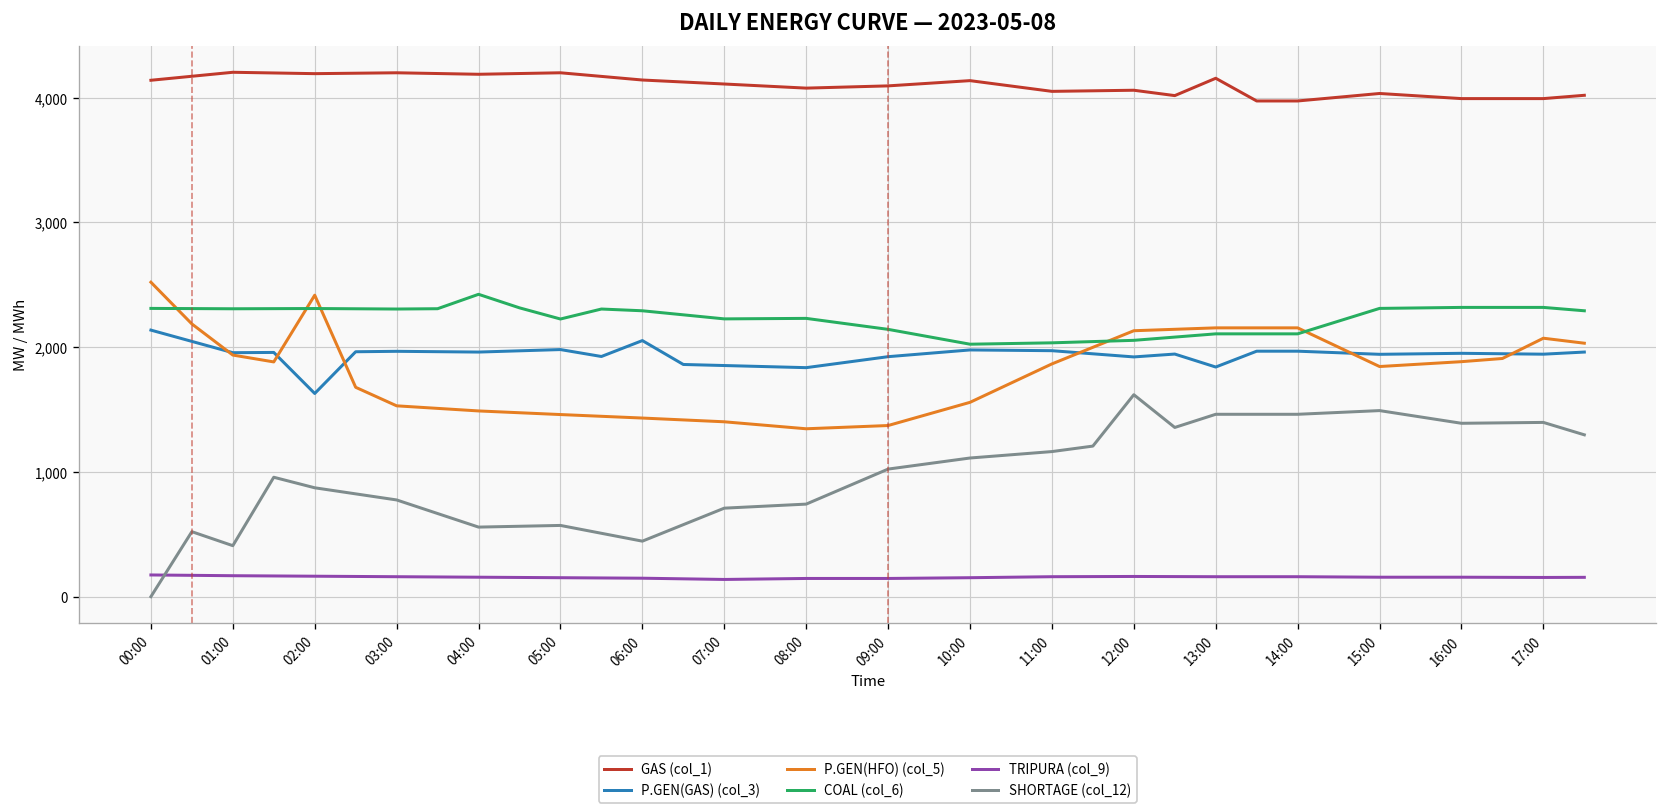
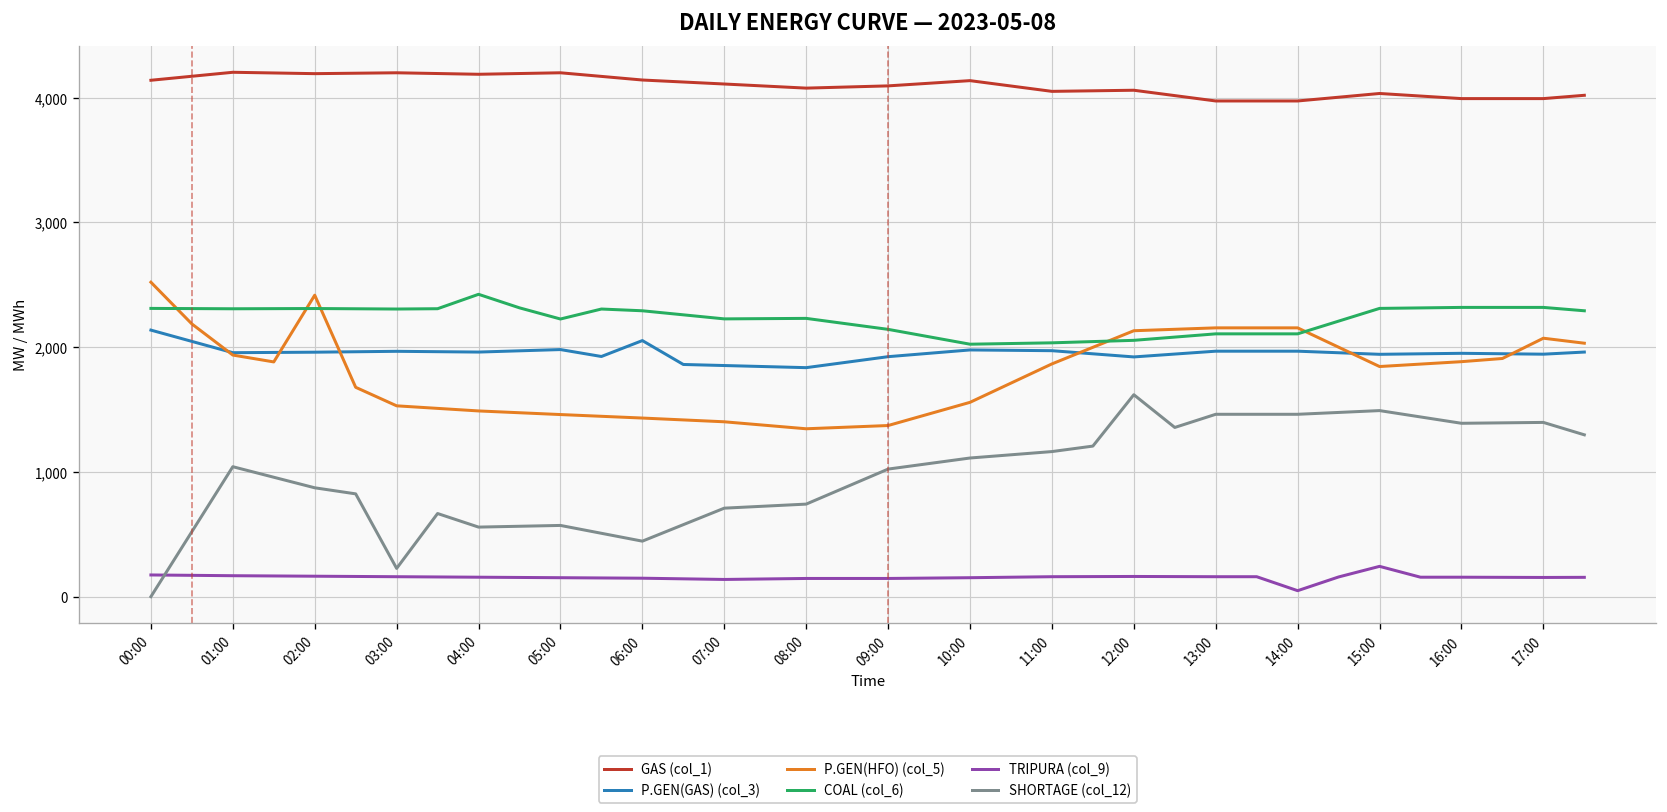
SHORTAGE (col_12), 01:00: 410 -> 1,040
P.GEN(GAS) (col_3), 02:00: 1,630 -> 1,960
SHORTAGE (col_12), 03:00: 780 -> 230
GAS (col_1), 13:00: 4,160 -> 3,970
P.GEN(GAS) (col_3), 13:00: 1,840 -> 1,970
TRIPURA (col_9), 14:00: 160 -> 50
TRIPURA (col_9), 15:00: 160 -> 240
